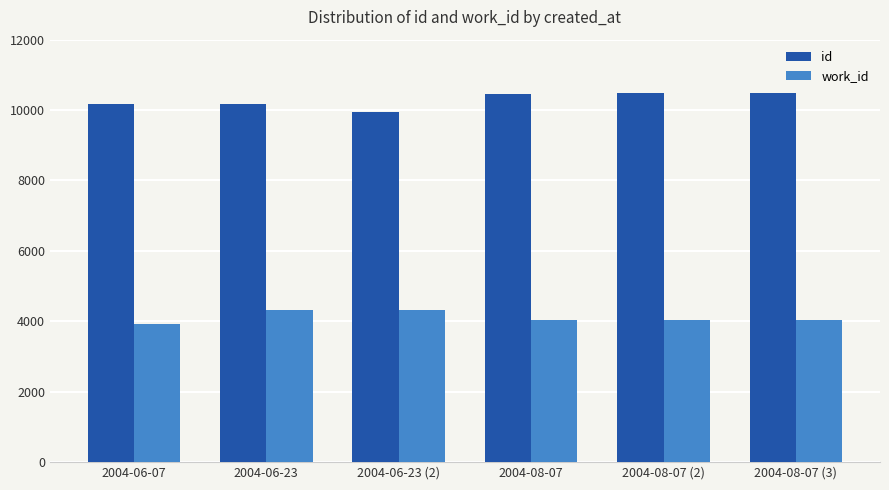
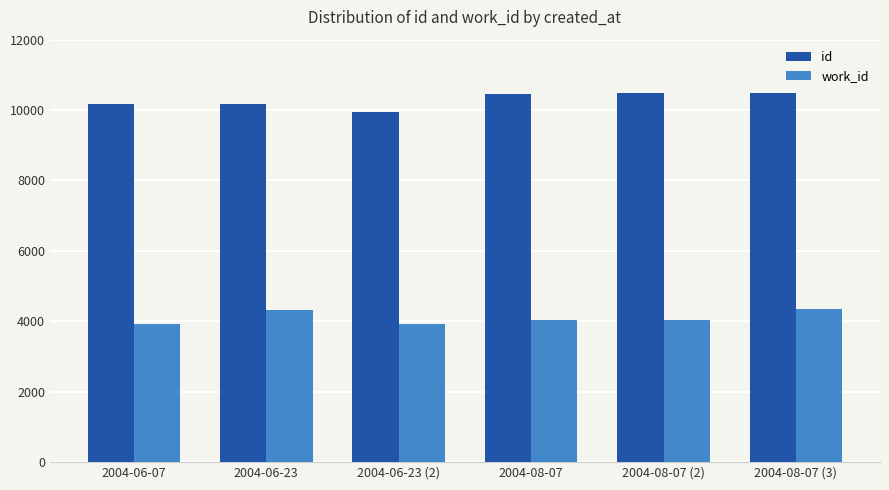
work_id, 2004-06-23 (2): 4300 -> 3900
work_id, 2004-08-07 (3): 4000 -> 4300
